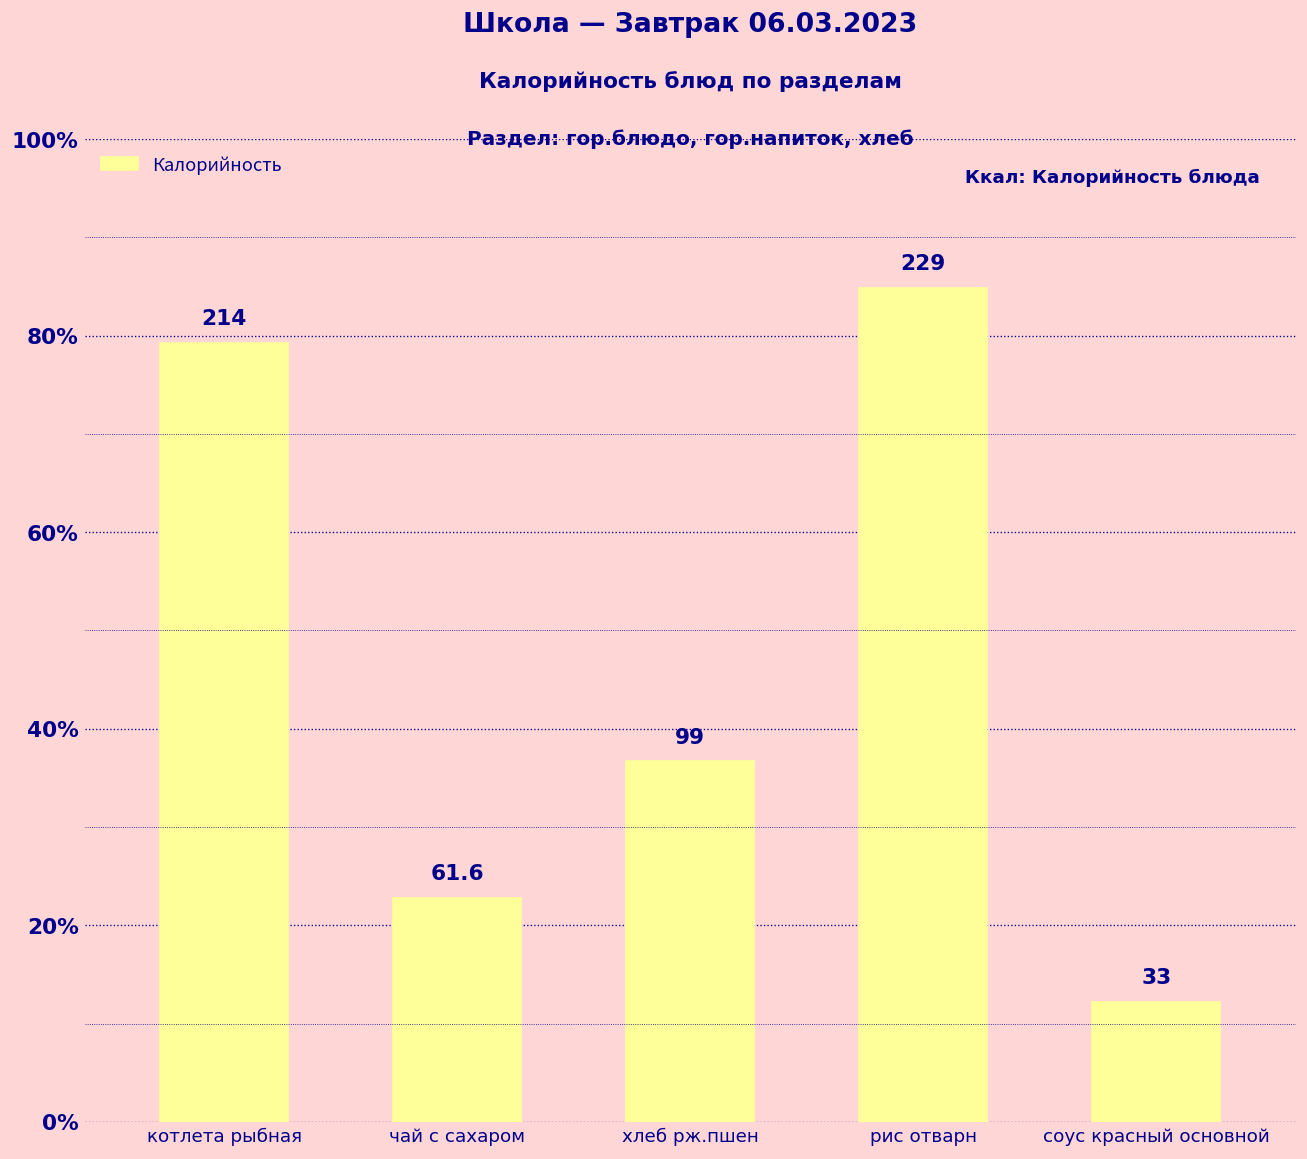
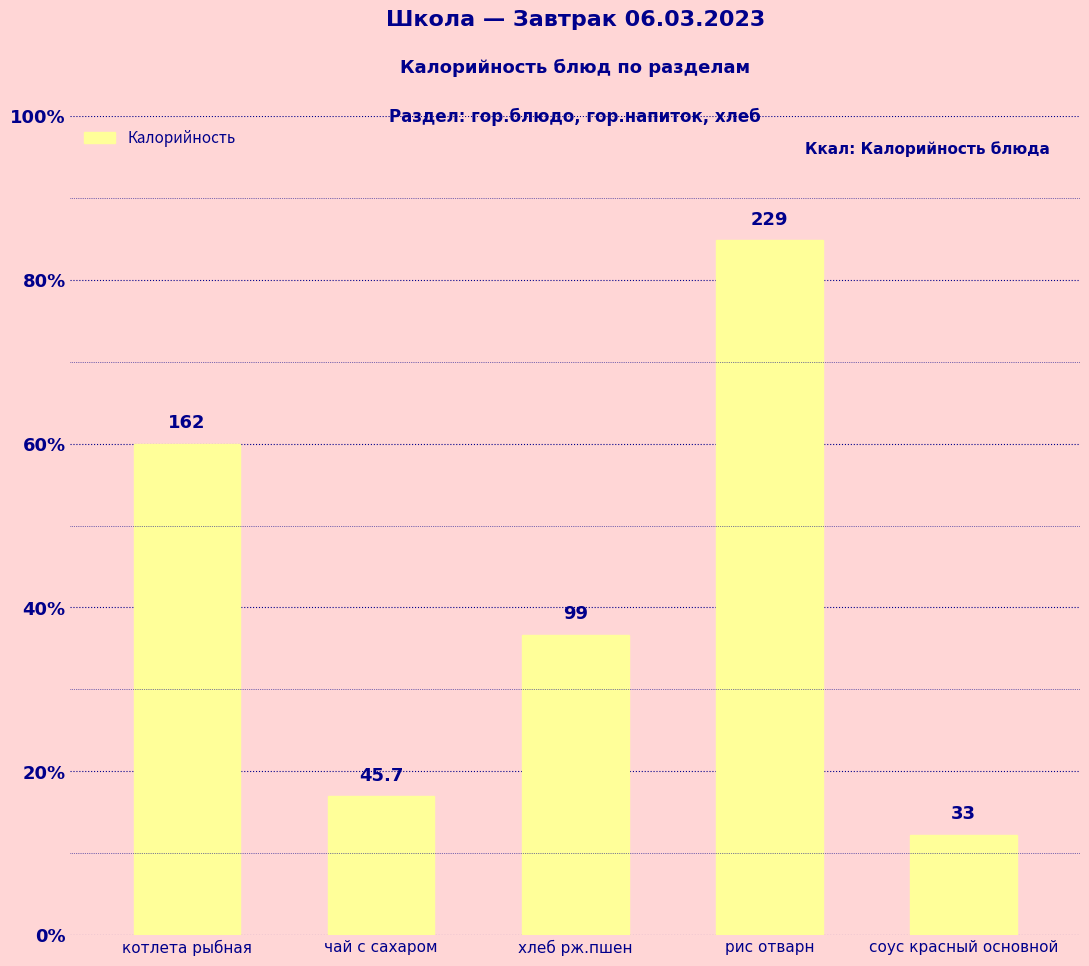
котлета рыбная: 214 -> 162
чай с сахаром: 61.6 -> 45.7
